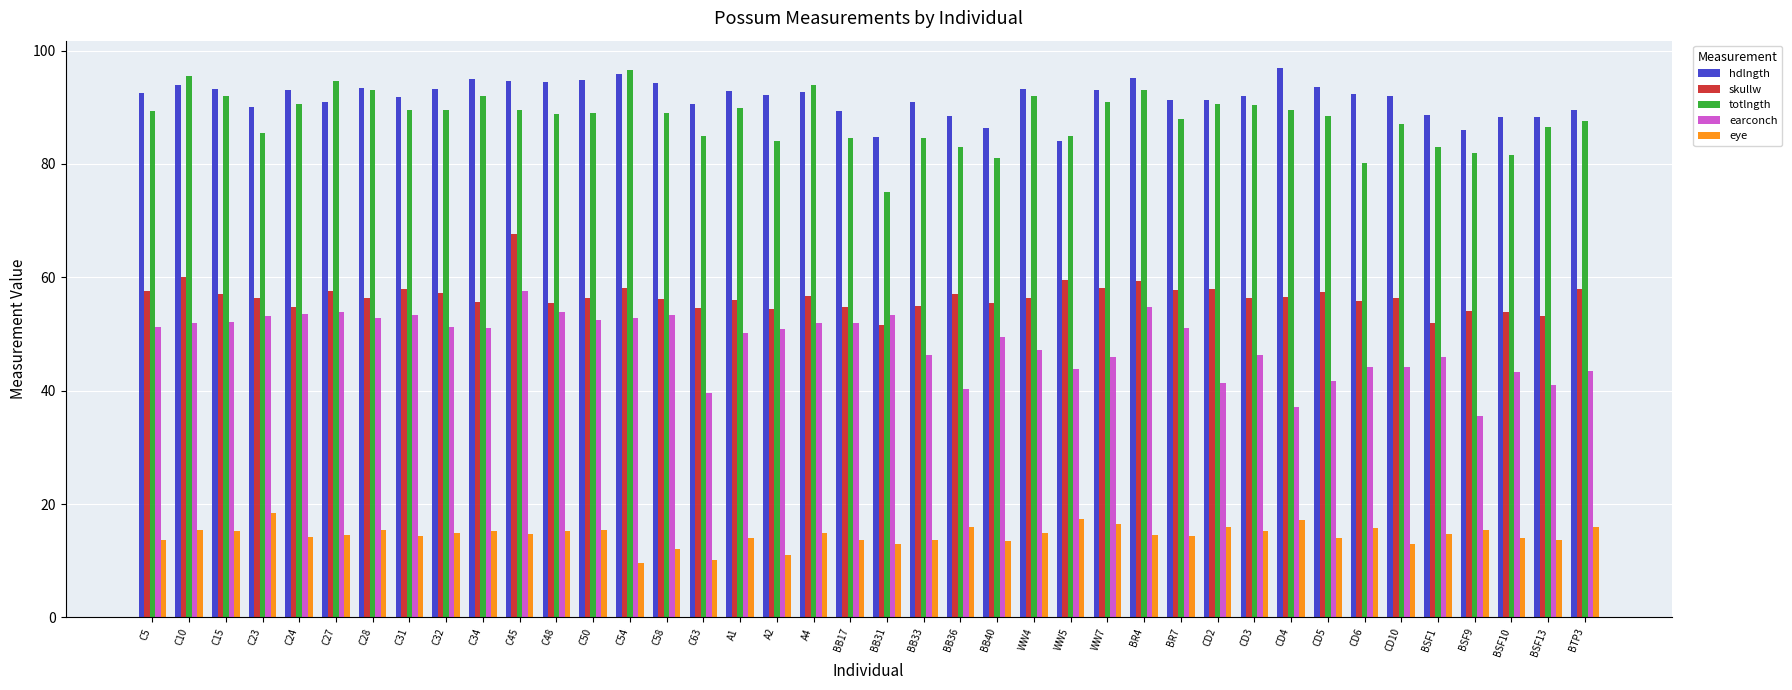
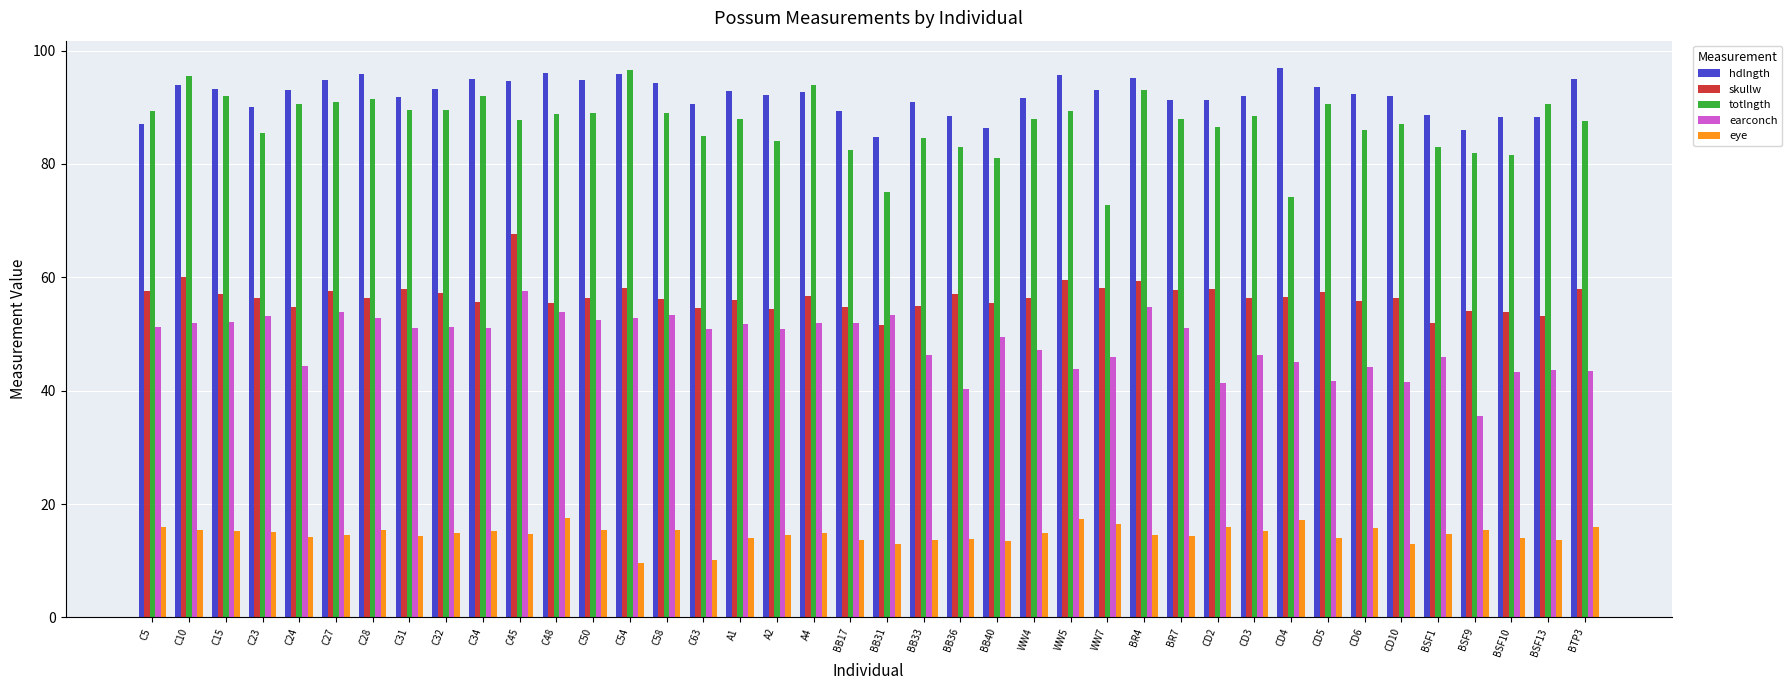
hdlngth, C5: 93 -> 87
eye, C5: 14 -> 16
eye, C23: 18 -> 15
earconch, C24: 54 -> 44
hdlngth, C27: 91 -> 95
totlngth, C27: 95 -> 91
hdlngth, C28: 93 -> 96
totlngth, C28: 93 -> 92
earconch, C31: 53 -> 51
totlngth, C45: 90 -> 88
hdlngth, C48: 94 -> 96
eye, C48: 15 -> 18
eye, C58: 12 -> 15
earconch, C63: 40 -> 51
totlngth, A1: 90 -> 88
earconch, A1: 50 -> 52
eye, A2: 11 -> 15
totlngth, BB17: 85 -> 83
eye, BB36: 16 -> 14
hdlngth, WW4: 93 -> 92
totlngth, WW4: 92 -> 88
hdlngth, WW5: 84 -> 96
totlngth, WW5: 85 -> 89
totlngth, WW7: 91 -> 73
totlngth, CD2: 91 -> 87
totlngth, CD3: 90 -> 89
totlngth, CD4: 90 -> 74
earconch, CD4: 37 -> 45
totlngth, CD5: 89 -> 91
totlngth, CD6: 80 -> 86
earconch, CD10: 44 -> 42
totlngth, BSF13: 87 -> 91
earconch, BSF13: 41 -> 44
hdlngth, BTP3: 90 -> 95
